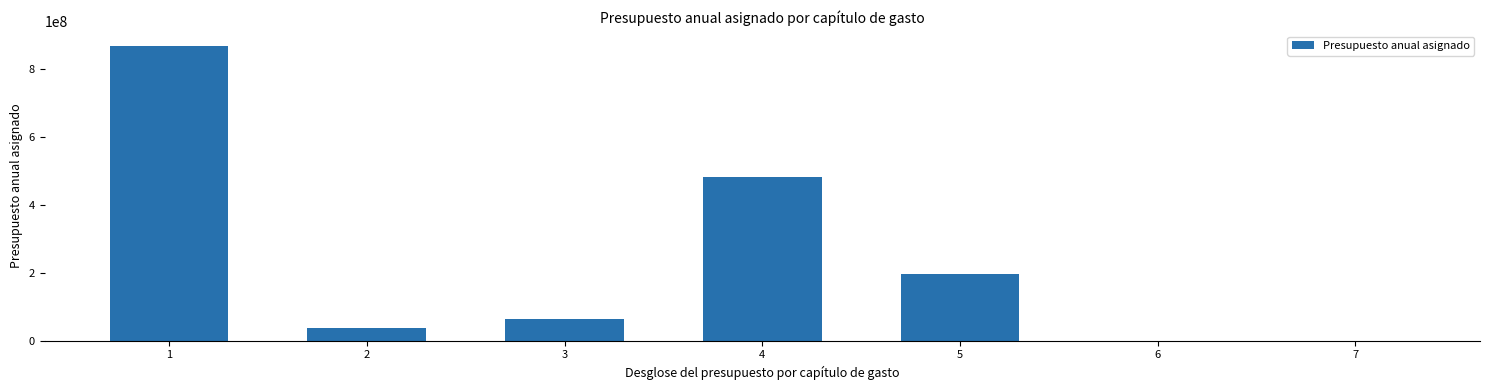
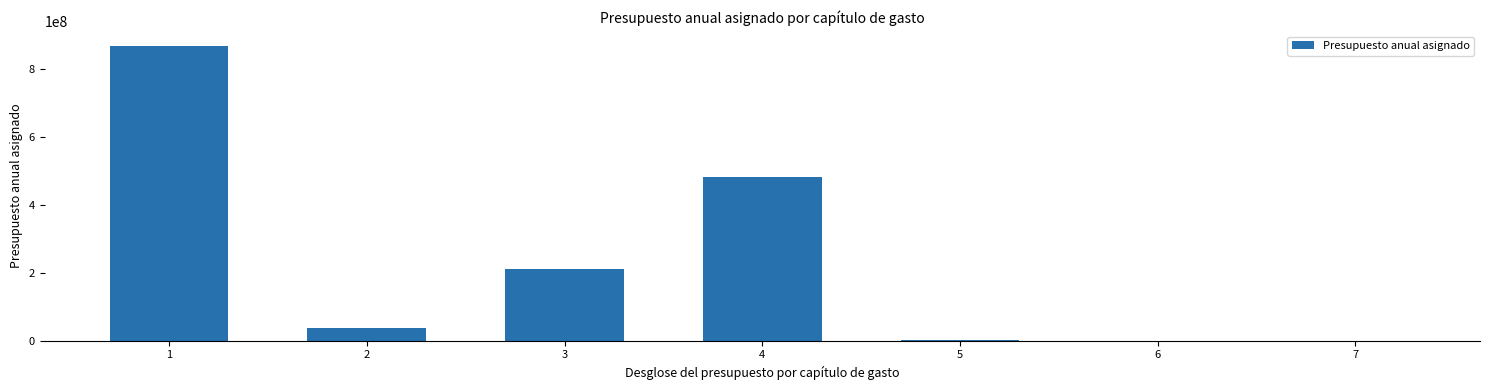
3: 60000000 -> 210000000
5: 200000000 -> 0
